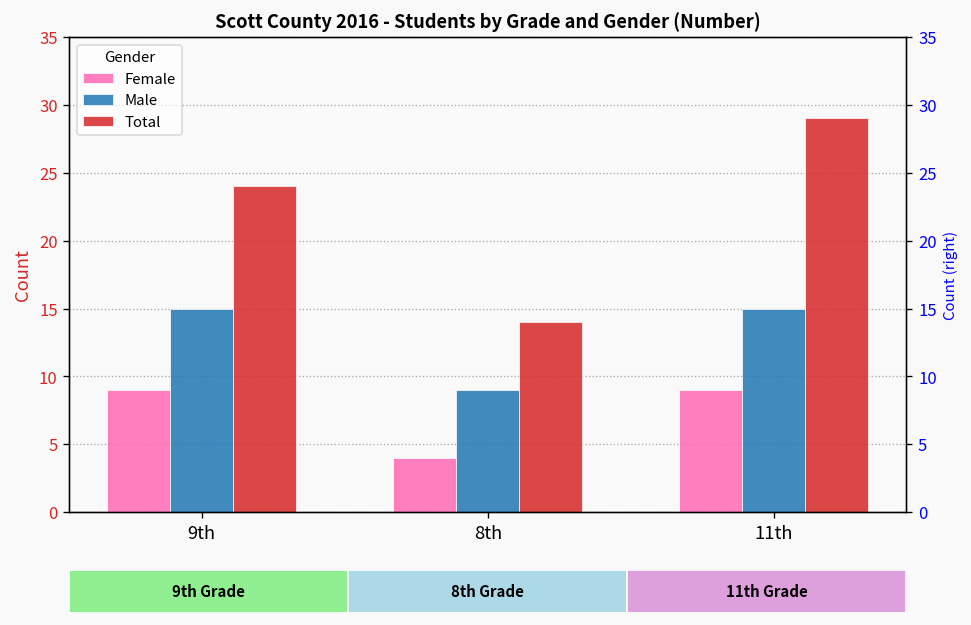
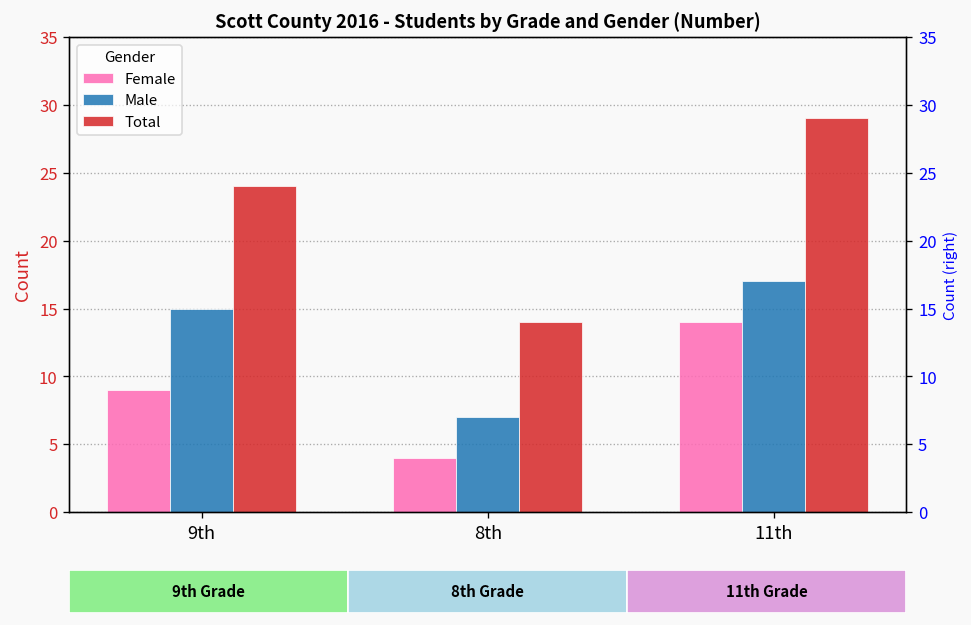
Male, 8th: 9 -> 7
Female, 11th: 9 -> 14
Male, 11th: 15 -> 17
